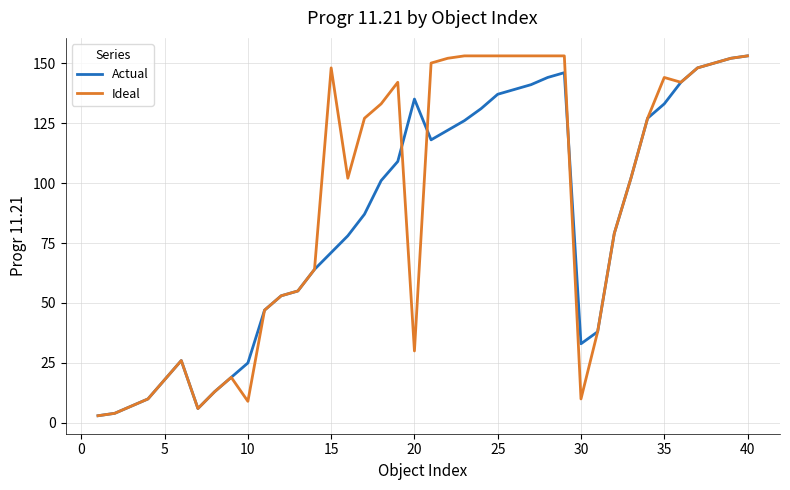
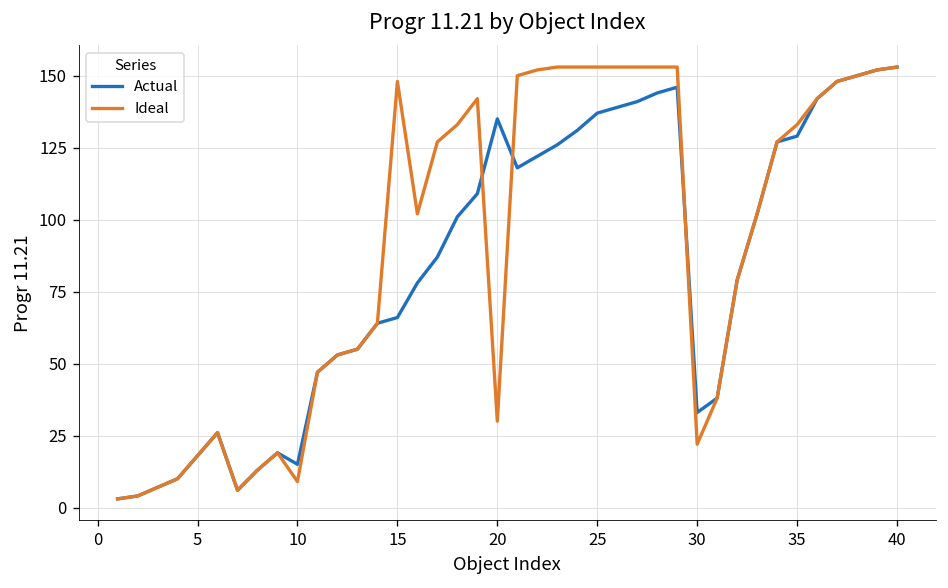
Actual, 10: 25 -> 15
Actual, 15: 71 -> 66
Ideal, 30: 10 -> 22
Actual, 35: 133 -> 129
Ideal, 35: 144 -> 133
